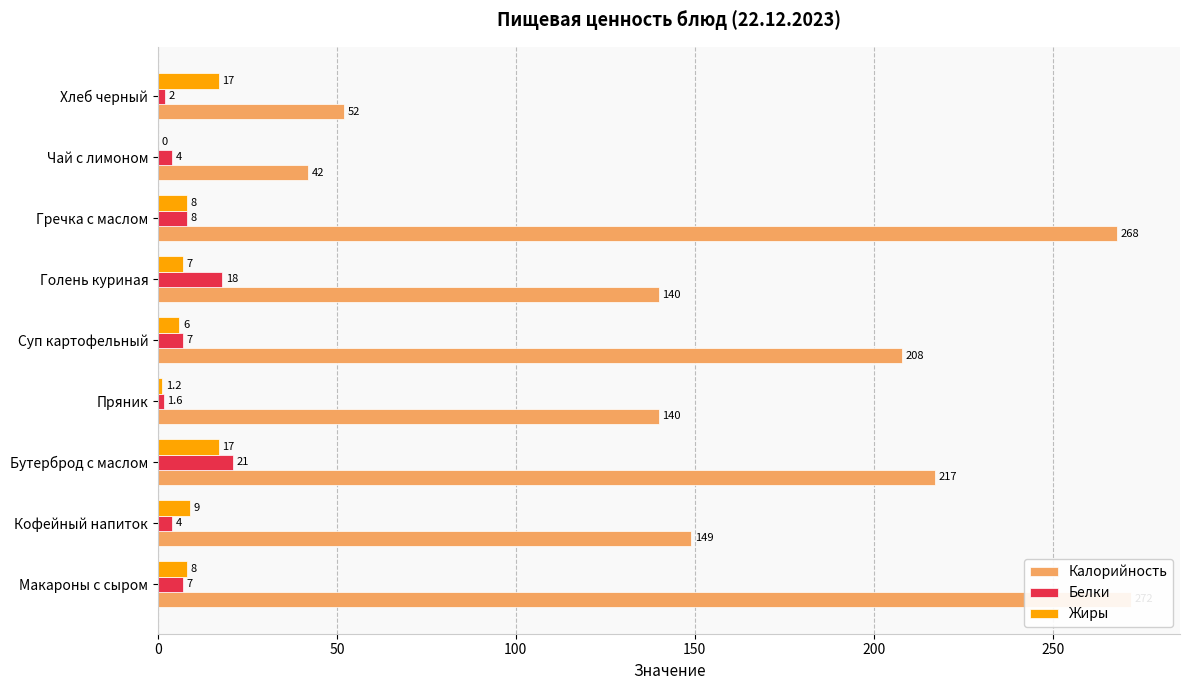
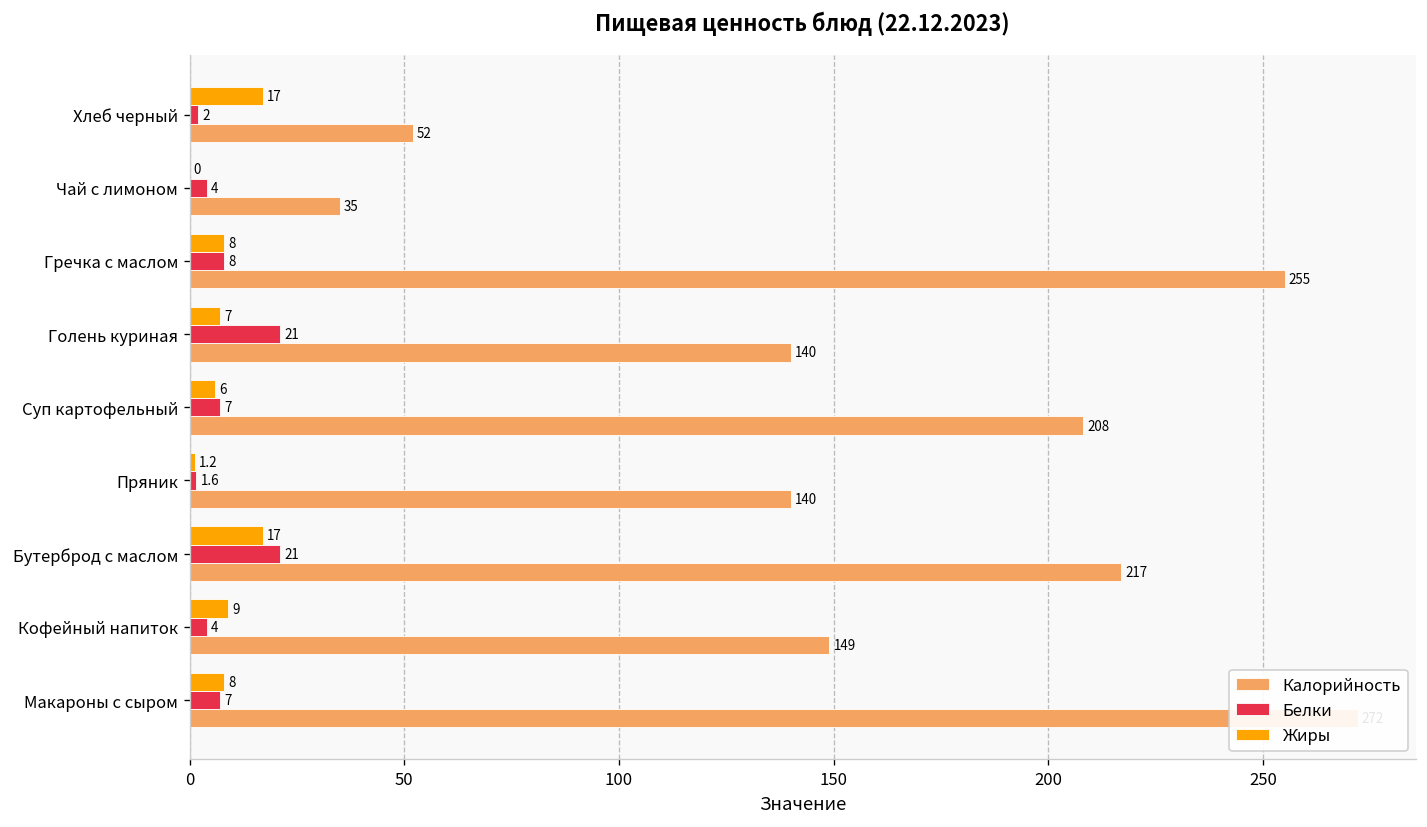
Калорийность, Чай с лимоном: 42 -> 35
Калорийность, Гречка с маслом: 268 -> 255
Белки, Голень куриная: 18 -> 21
